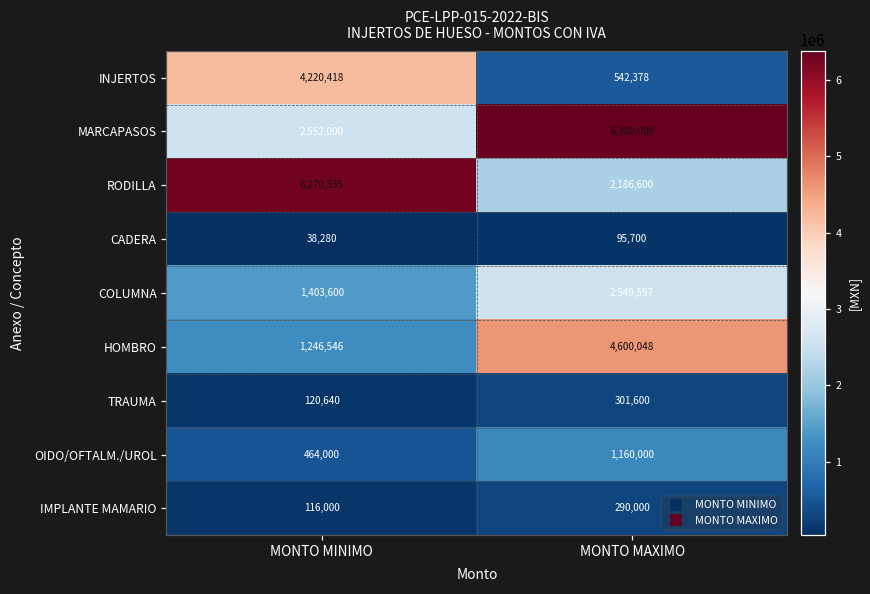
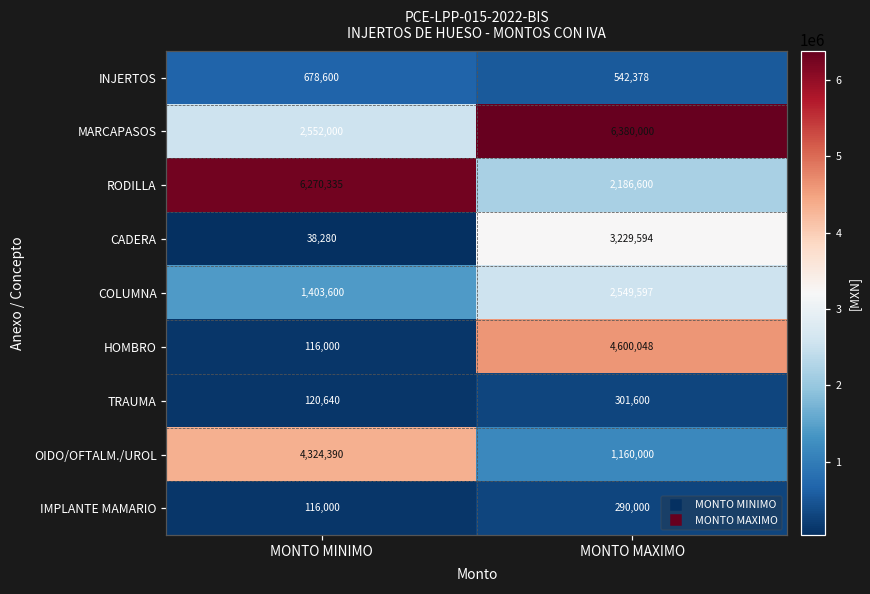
INJERTOS, MONTO MINIMO: 4,220,418 -> 678,600
CADERA, MONTO MAXIMO: 95,700 -> 3,229,594
HOMBRO, MONTO MINIMO: 1,246,546 -> 116,000
OIDO/OFTALM./UROL, MONTO MINIMO: 464,000 -> 4,324,390
